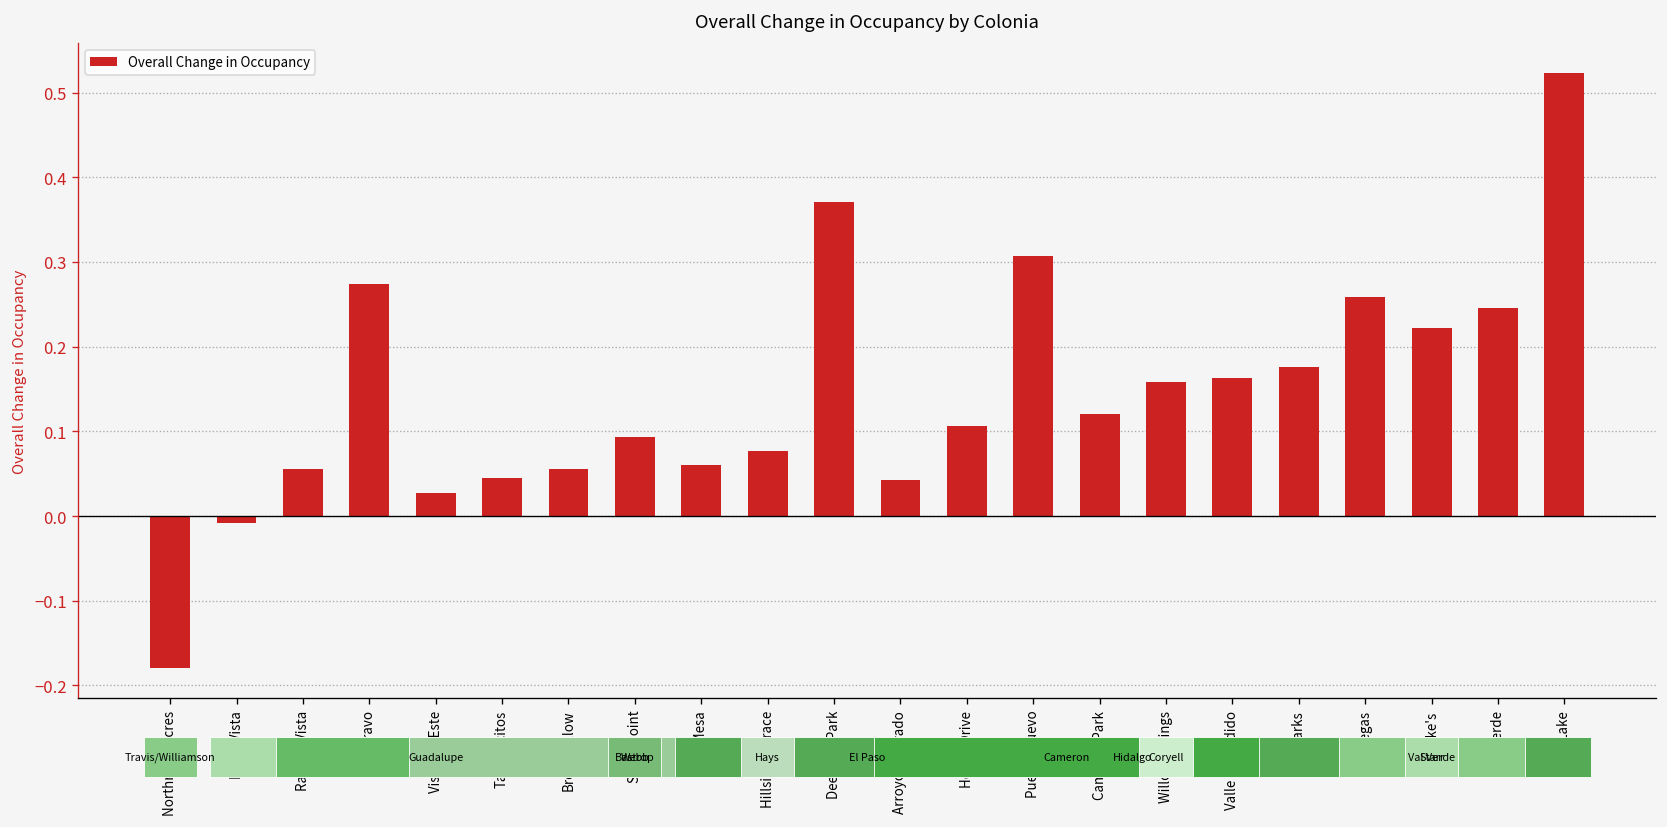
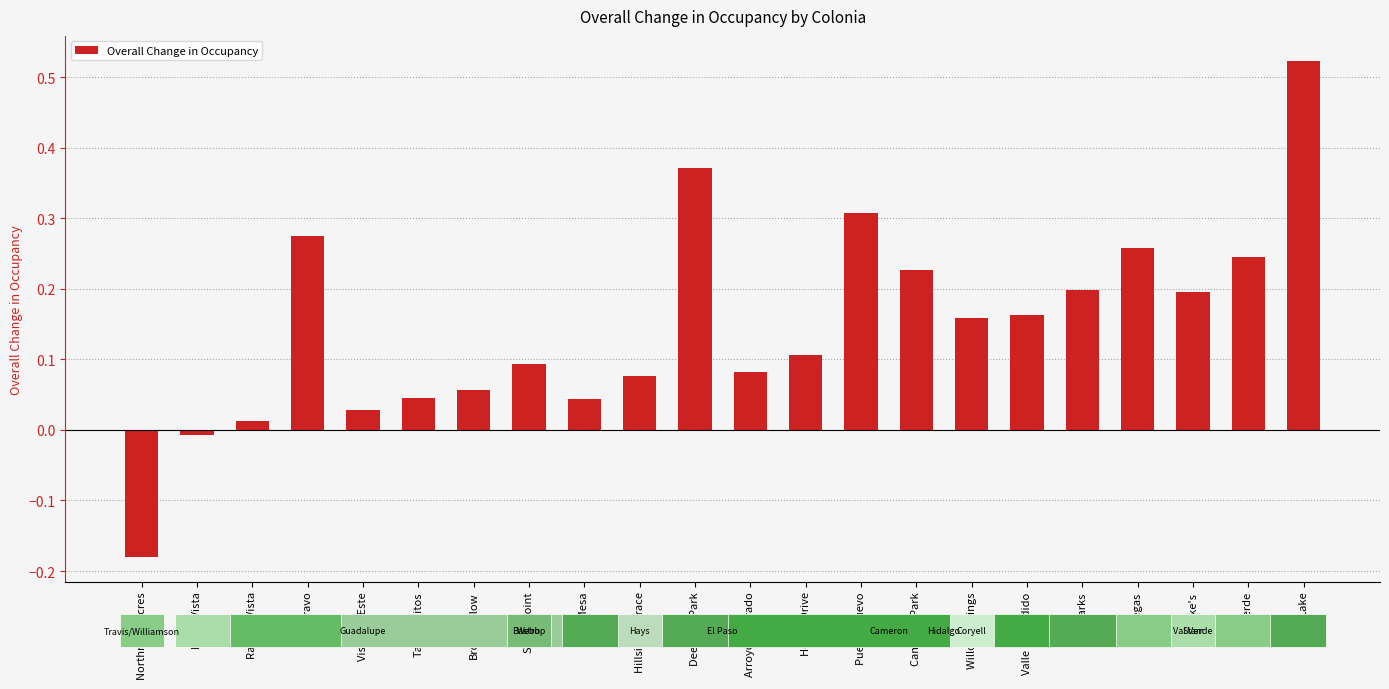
Rancho Vista: 0.06 -> 0.01
La Mesa: 0.06 -> 0.04
Arroyo Colorado: 0.04 -> 0.08
Cameron Park: 0.12 -> 0.23
Sparks: 0.18 -> 0.20
Mike's: 0.22 -> 0.20
